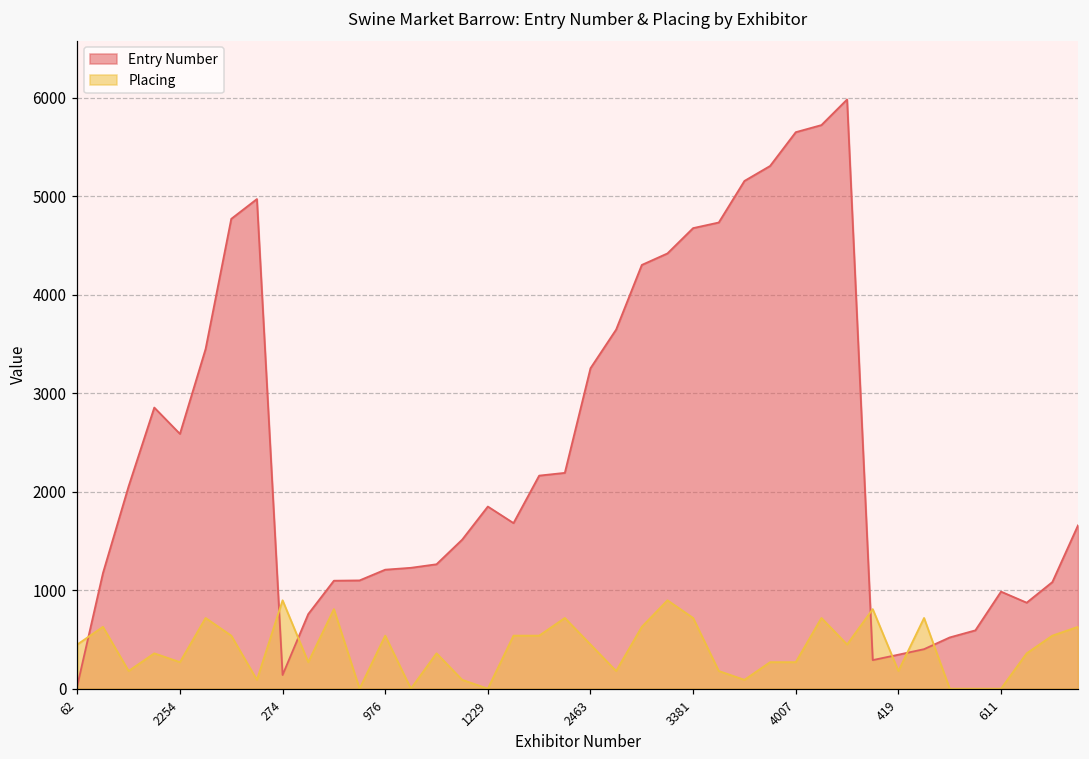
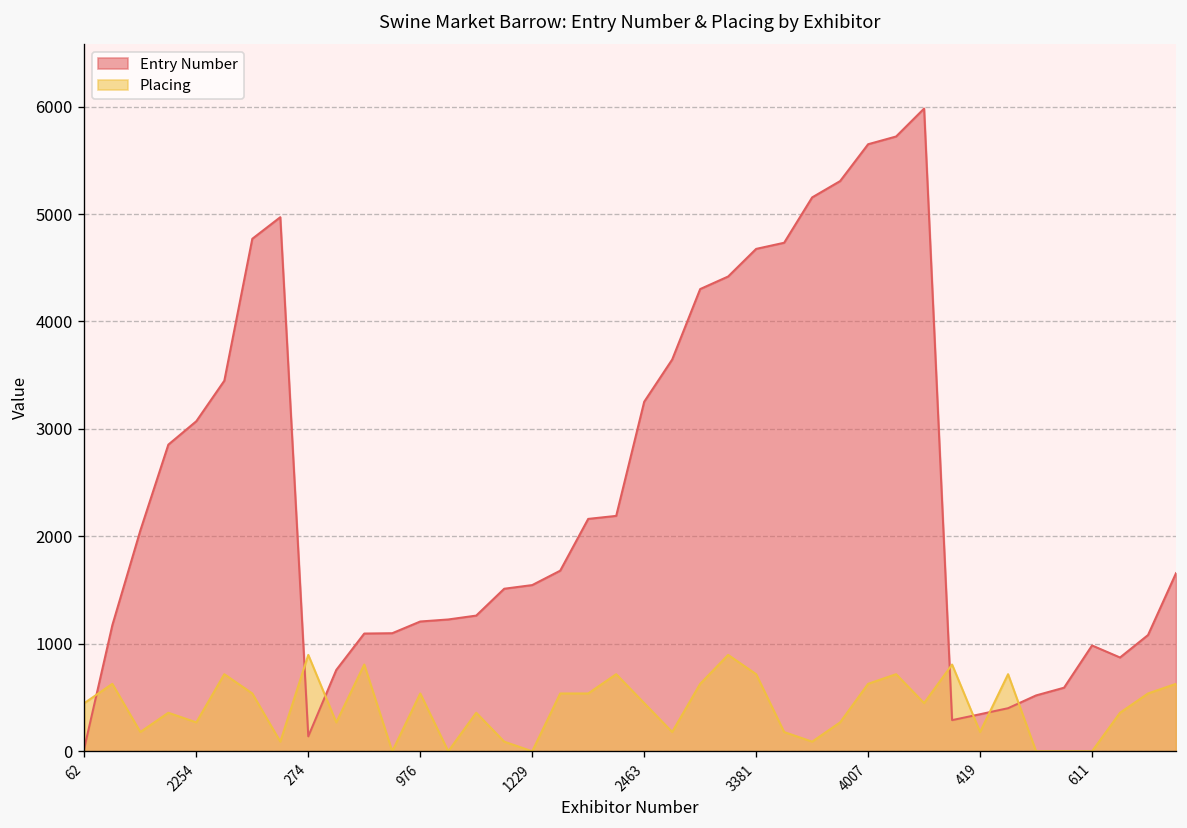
Entry Number, 2254: 2600 -> 3100
Entry Number, 1229: 1800 -> 1500
Placing, 4007: 300 -> 600
